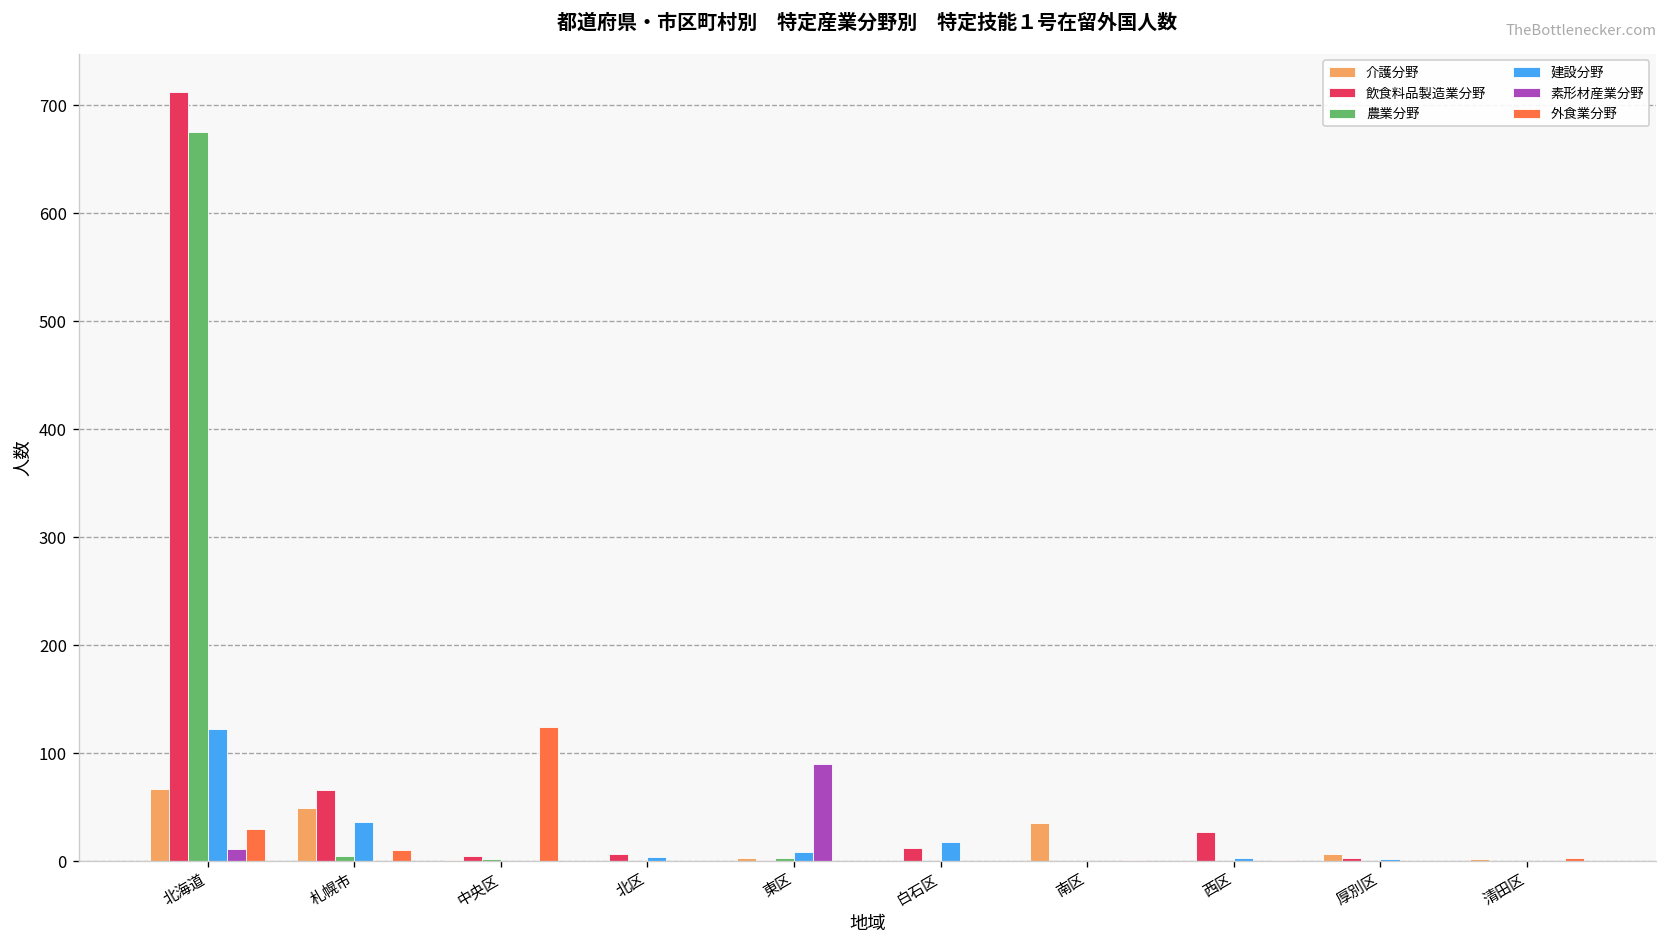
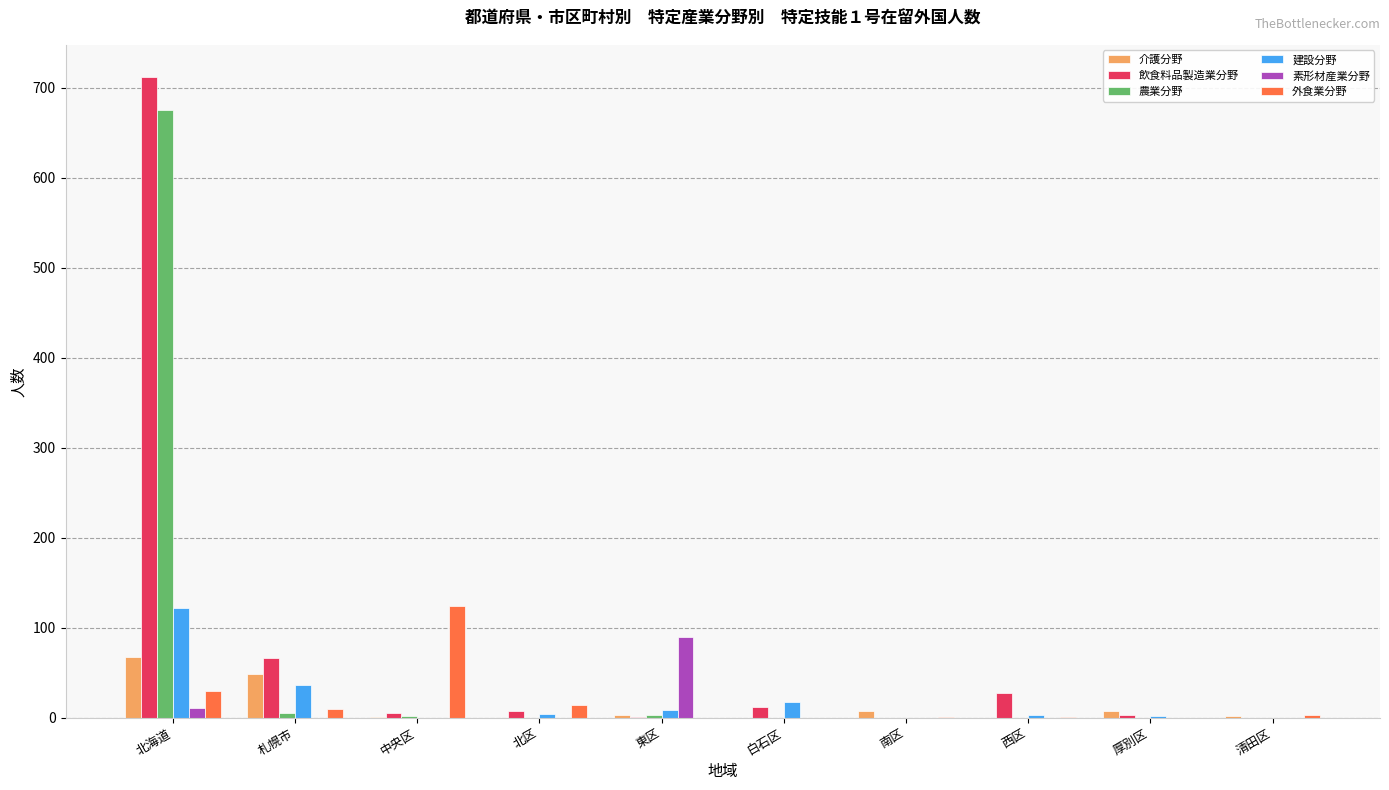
外食業分野, 北区: 0 -> 10
介護分野, 南区: 40 -> 10
